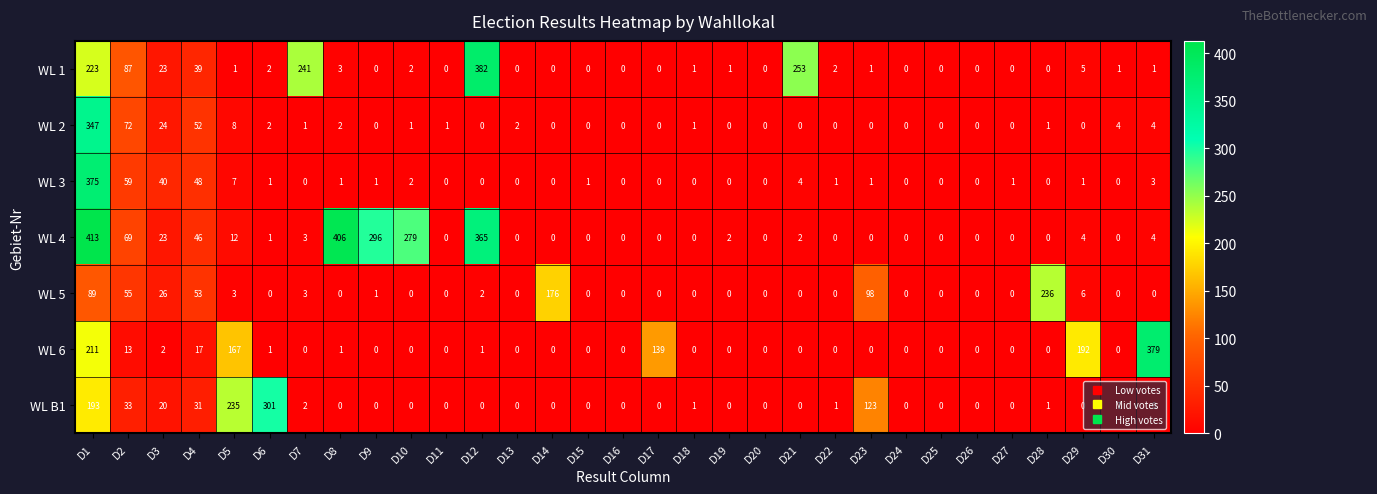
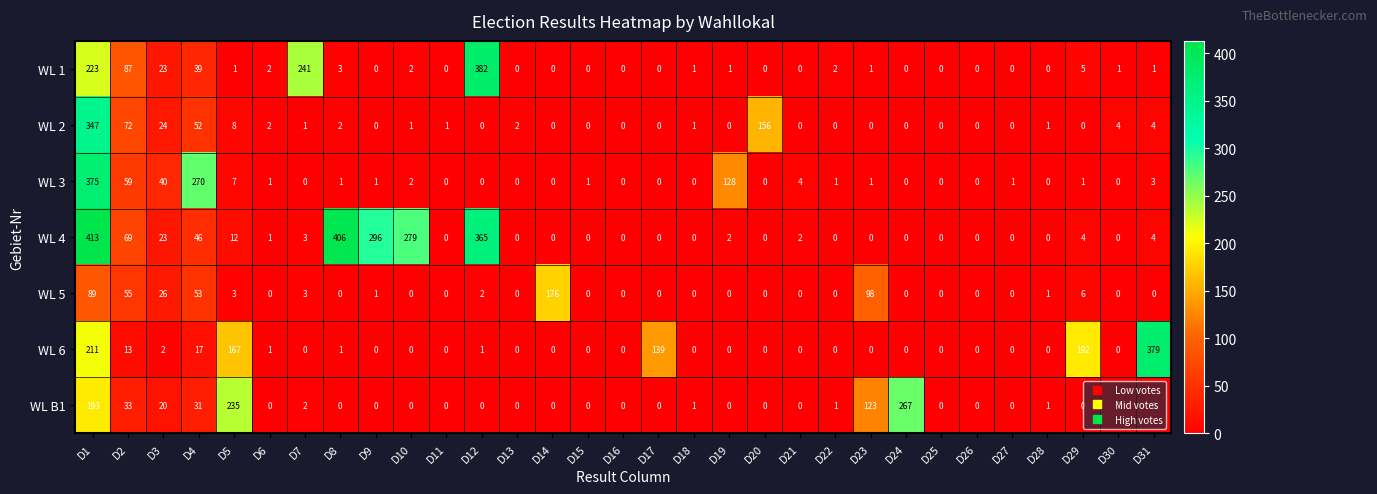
WL 1, D21: 253 -> 0
WL 2, D20: 0 -> 156
WL 3, D4: 48 -> 270
WL 3, D19: 0 -> 128
WL 5, D28: 236 -> 1
WL B1, D6: 301 -> 0
WL B1, D24: 0 -> 267
